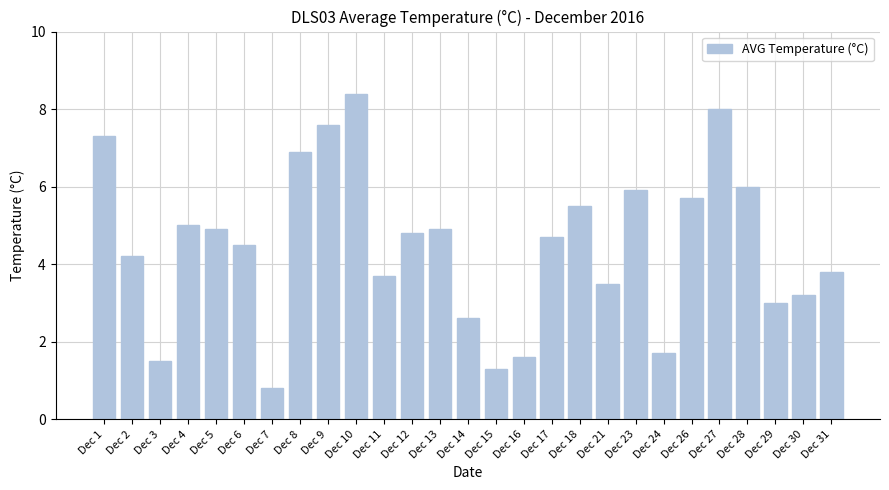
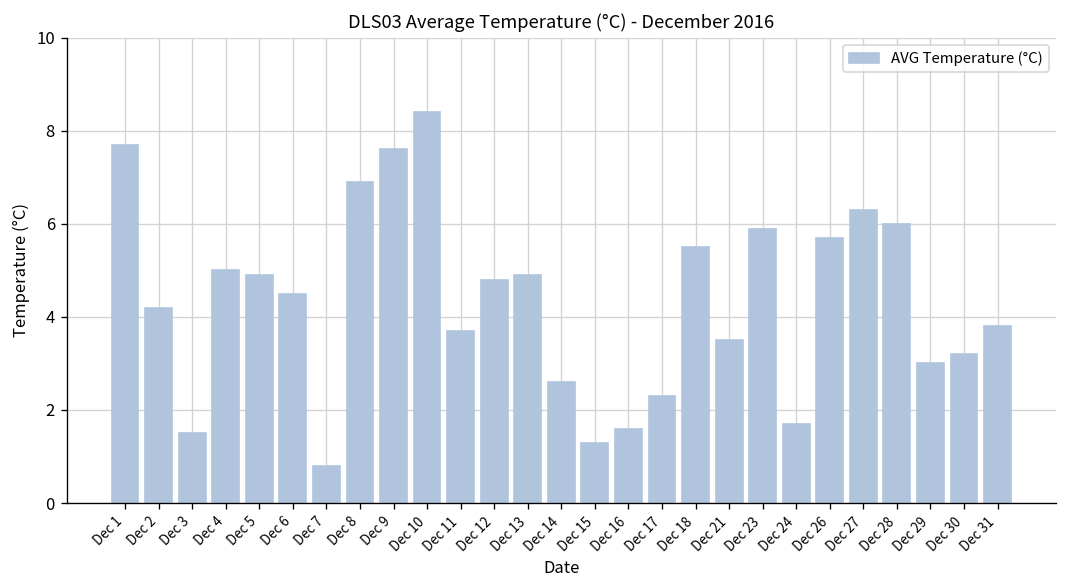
Dec 1: 7.3 -> 7.7
Dec 17: 4.7 -> 2.3
Dec 27: 8.0 -> 6.3
